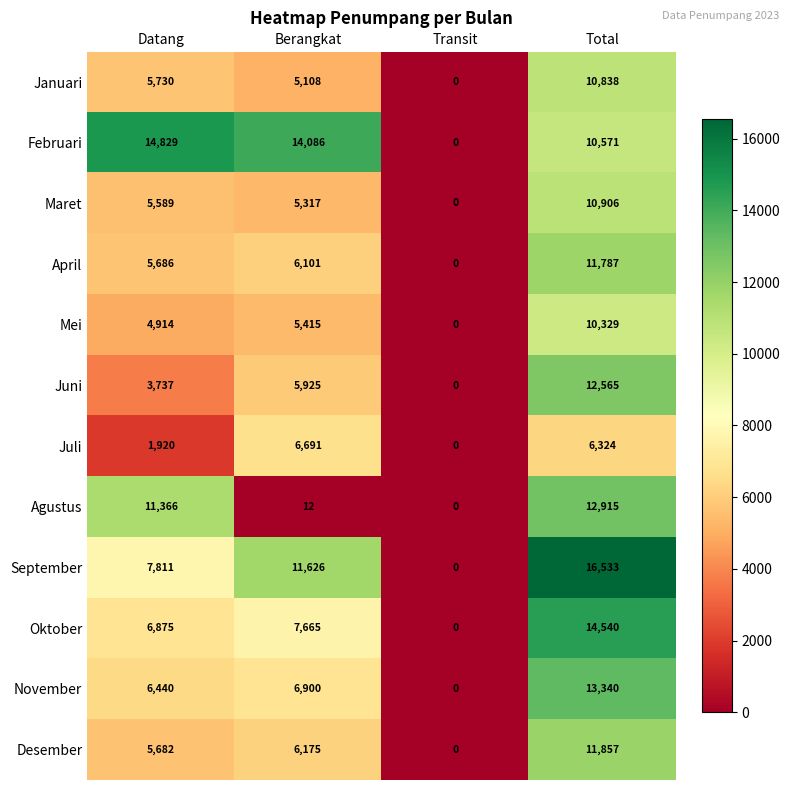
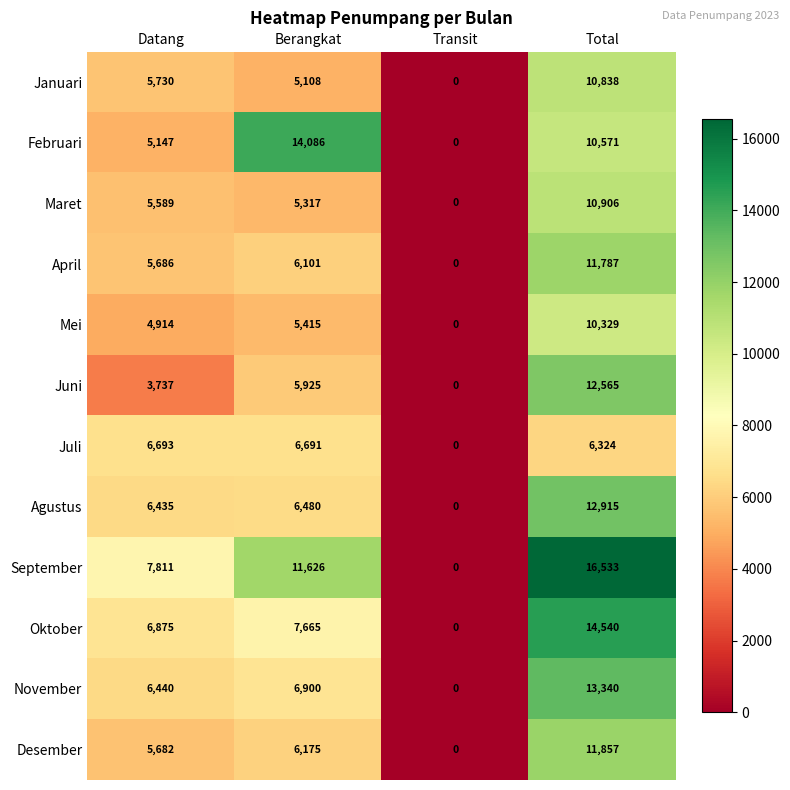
Februari, Datang: 14,829 -> 5,147
Juli, Datang: 1,920 -> 6,693
Agustus, Datang: 11,366 -> 6,435
Agustus, Berangkat: 12 -> 6,480
